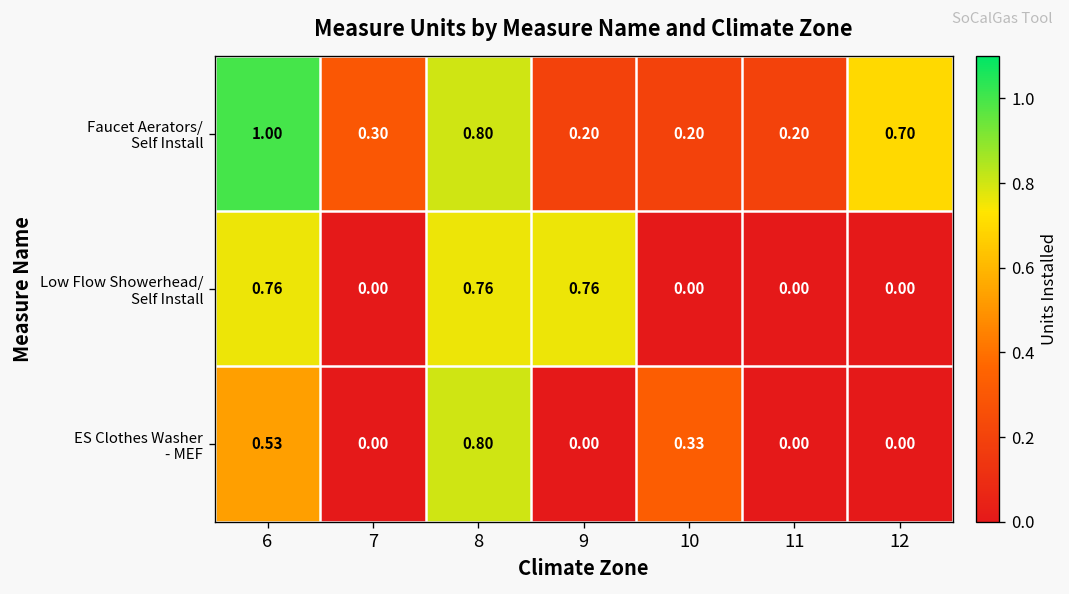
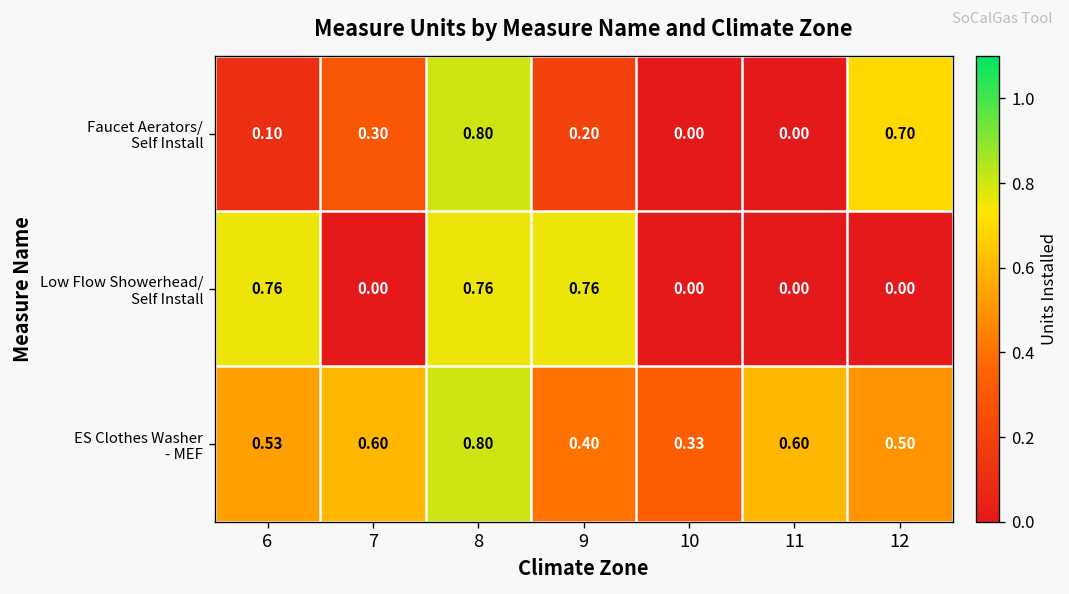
Faucet Aerators/ Self Install, 6: 1.00 -> 0.10
Faucet Aerators/ Self Install, 10: 0.20 -> 0.00
Faucet Aerators/ Self Install, 11: 0.20 -> 0.00
ES Clothes Washer - MEF, 7: 0.00 -> 0.60
ES Clothes Washer - MEF, 9: 0.00 -> 0.40
ES Clothes Washer - MEF, 11: 0.00 -> 0.60
ES Clothes Washer - MEF, 12: 0.00 -> 0.50
